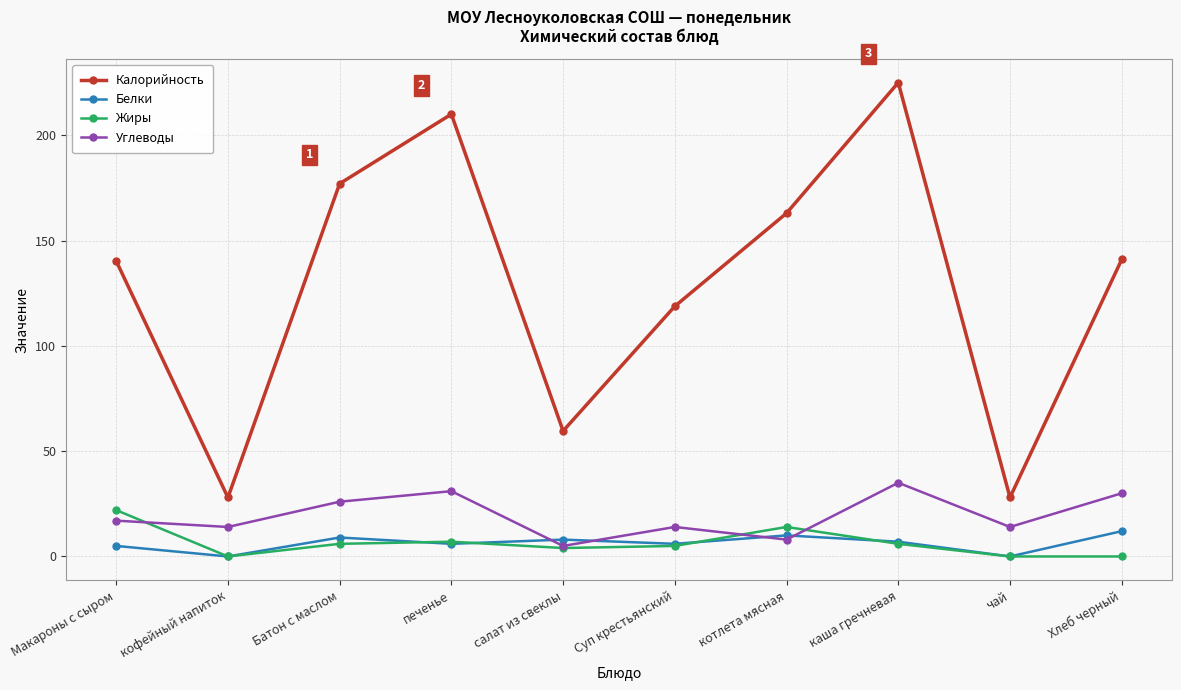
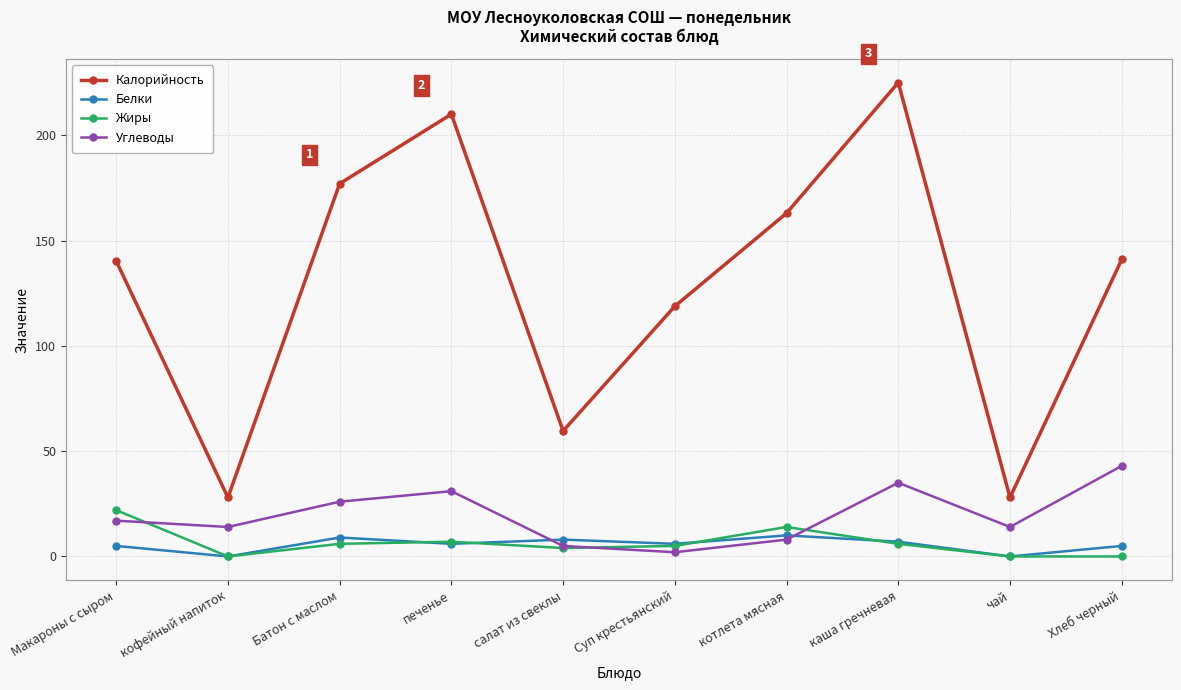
Углеводы, Суп крестьянский: 14 -> 2
Белки, Хлеб черный: 12 -> 5
Углеводы, Хлеб черный: 30 -> 43
